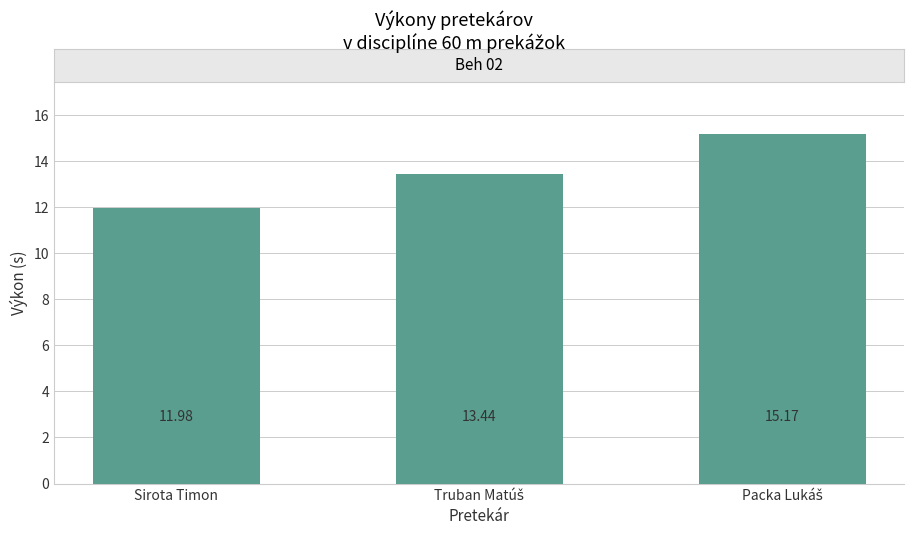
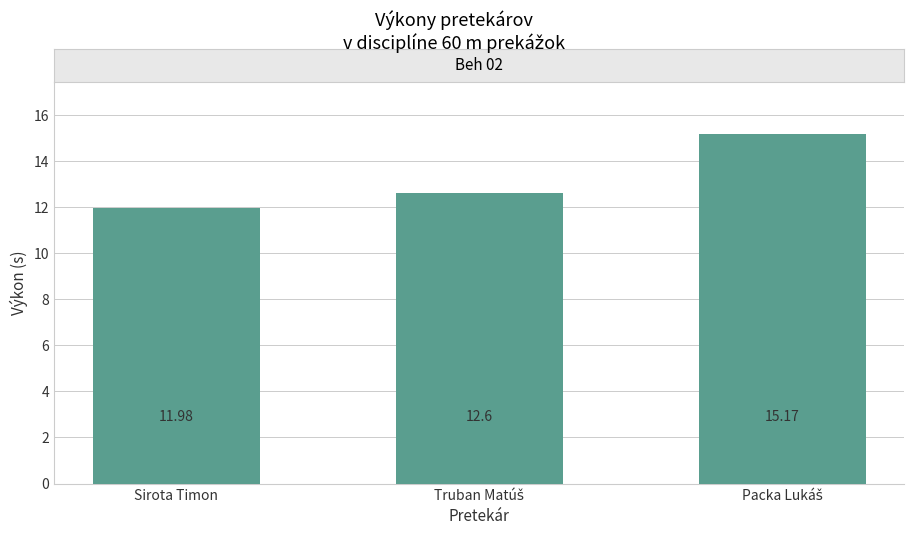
Truban Matúš: 13.44 -> 12.6
